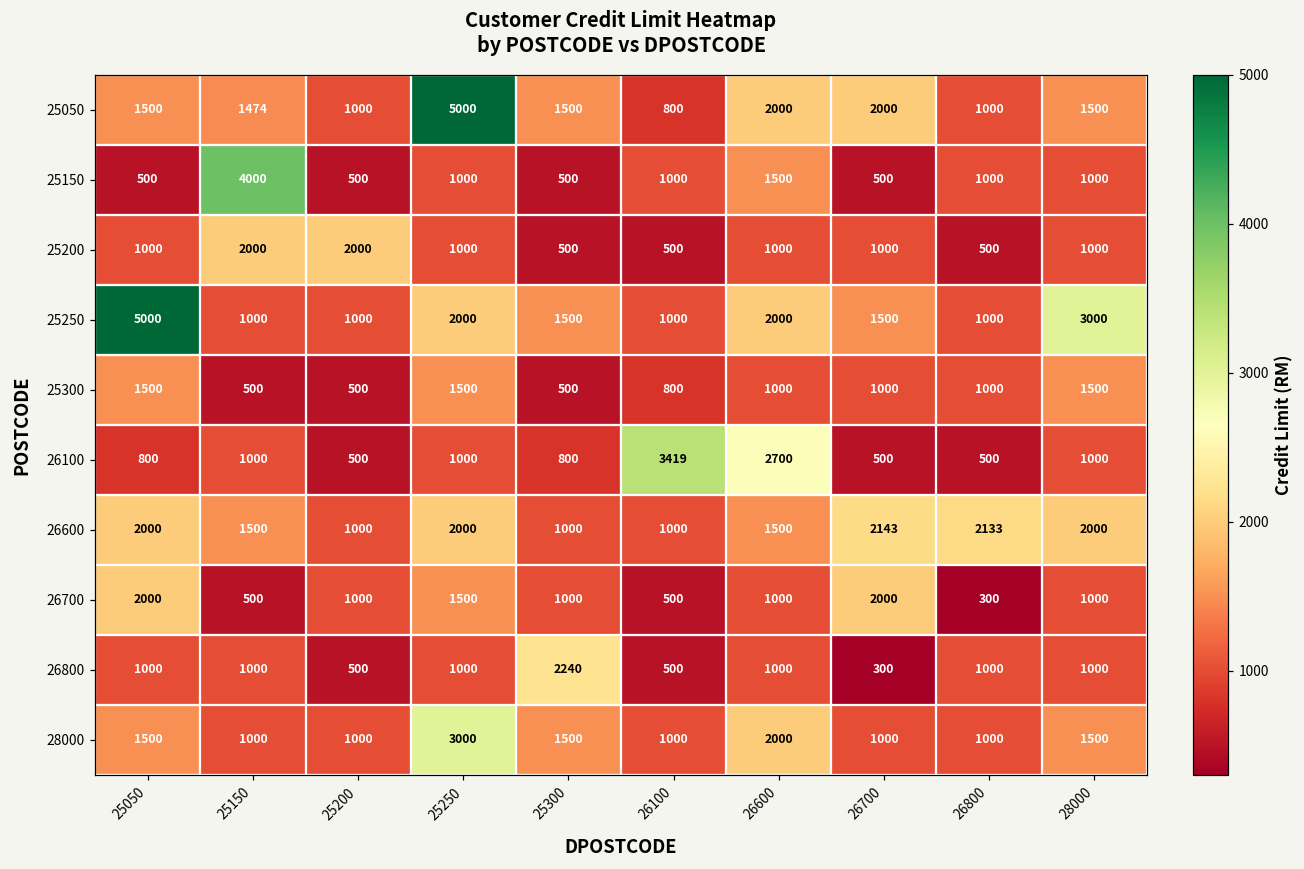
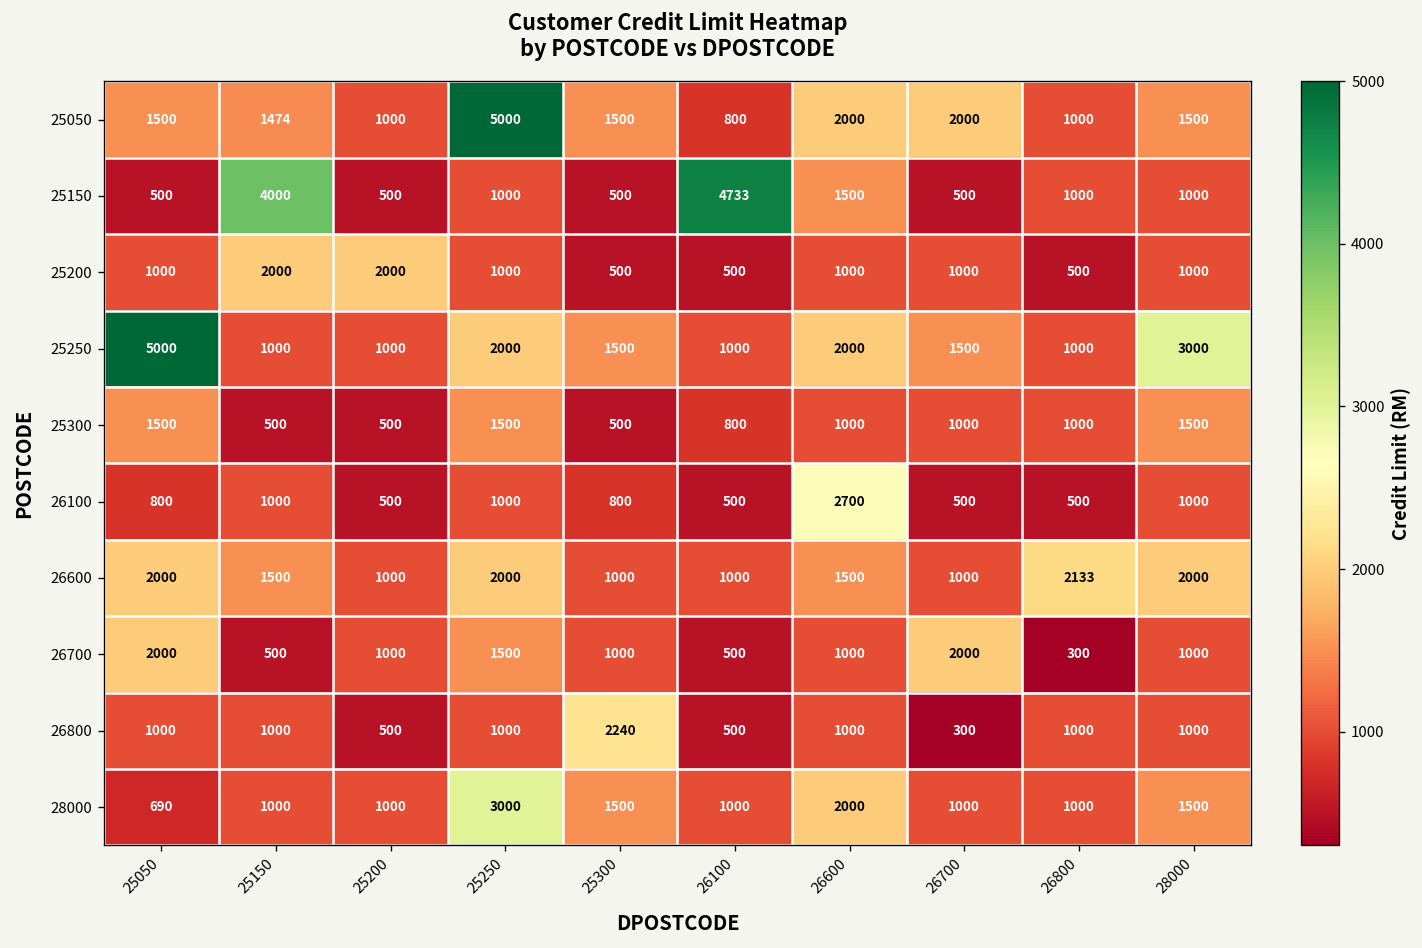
25150, 26100: 1000 -> 4733
26100, 26100: 3419 -> 500
26600, 26700: 2143 -> 1000
28000, 25050: 1500 -> 690
